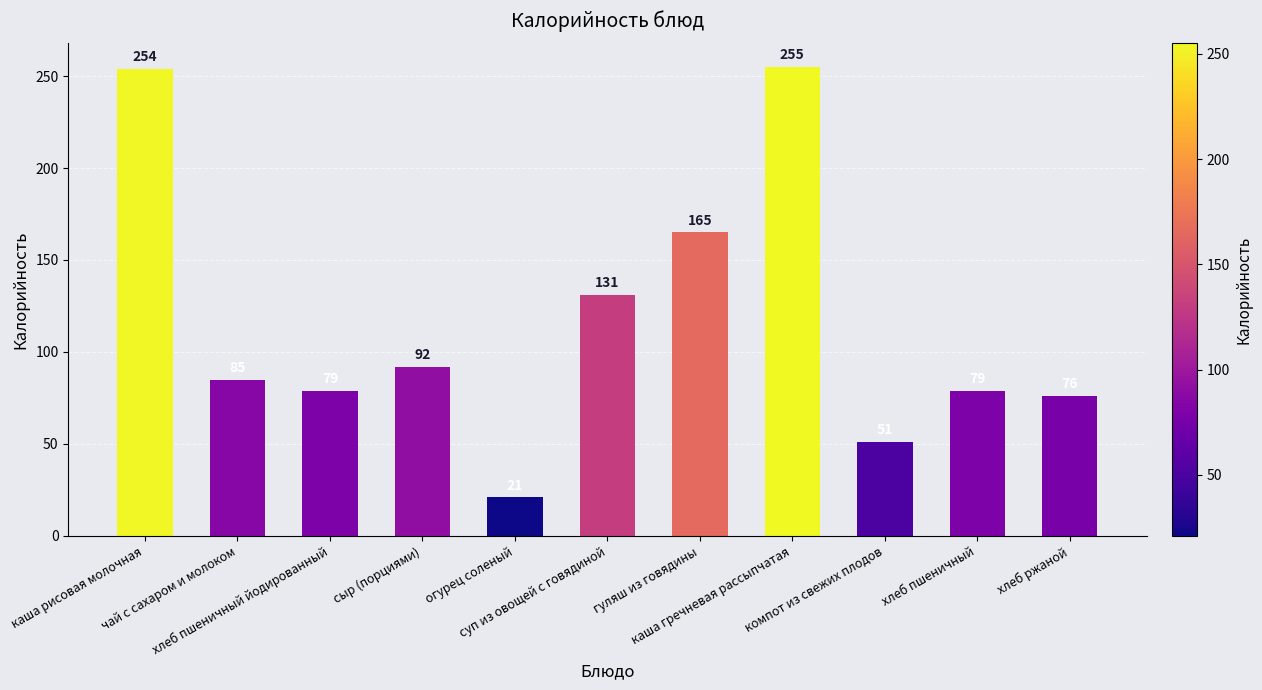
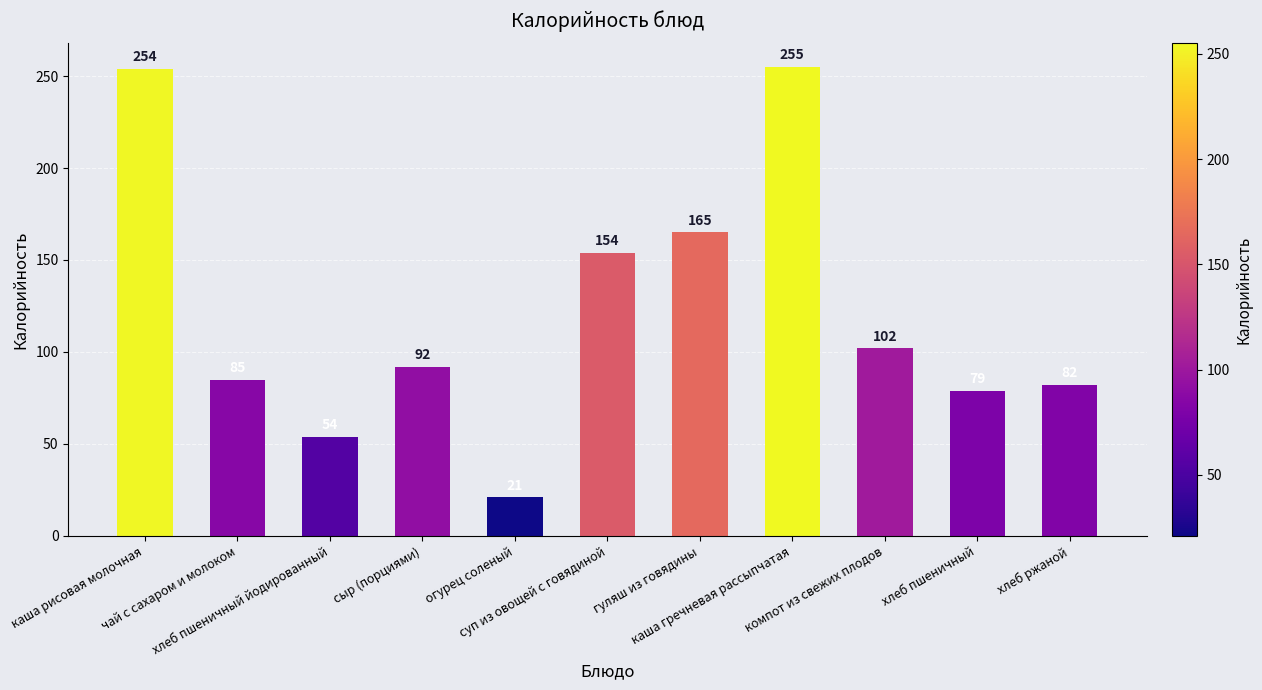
хлеб пшеничный йодированный: 79 -> 54
суп из овощей с говядиной: 131 -> 154
компот из свежих плодов: 51 -> 102
хлеб ржаной: 76 -> 82
